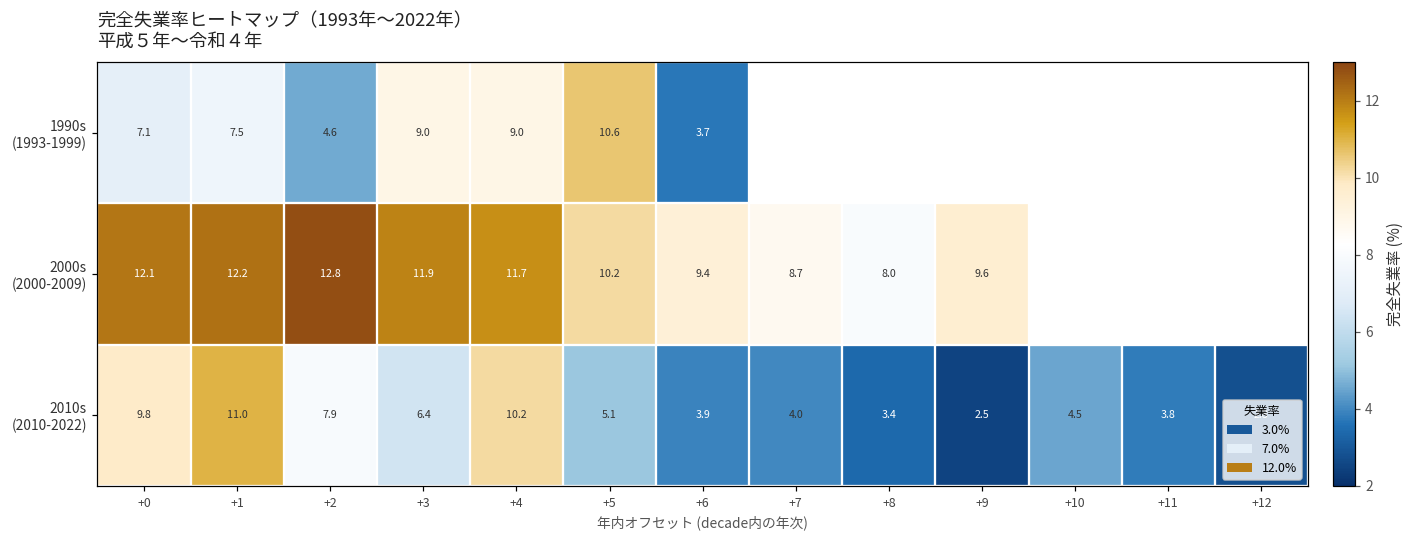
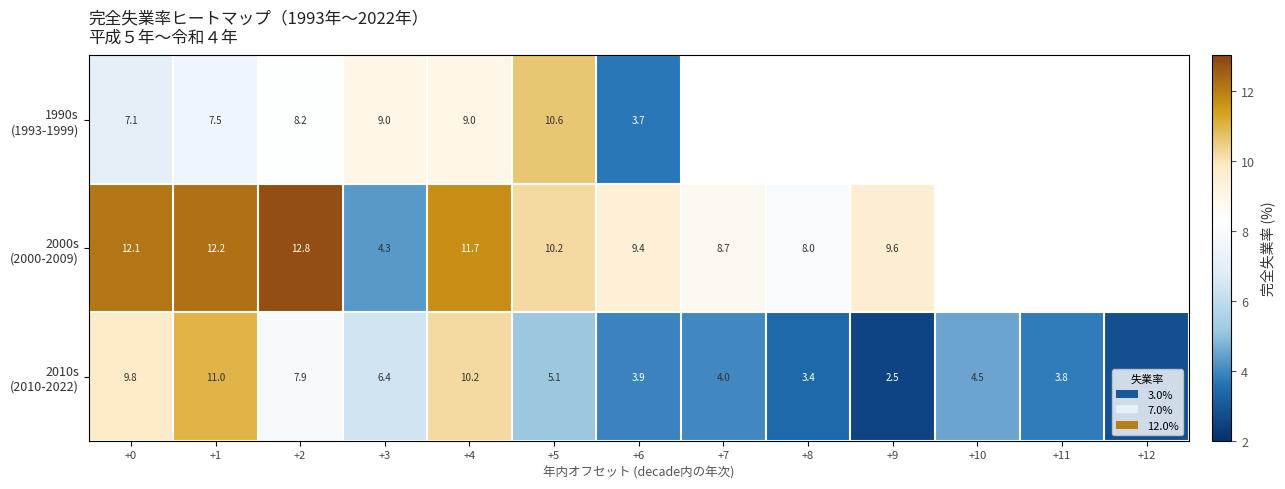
1990s (1993-1999), +2: 4.6 -> 8.2
2000s (2000-2009), +3: 11.9 -> 4.3
